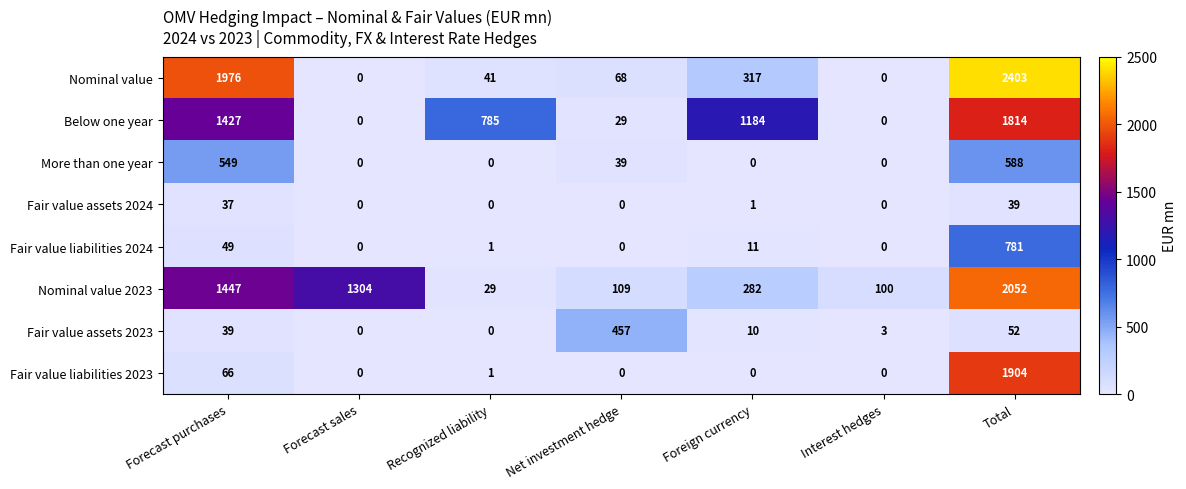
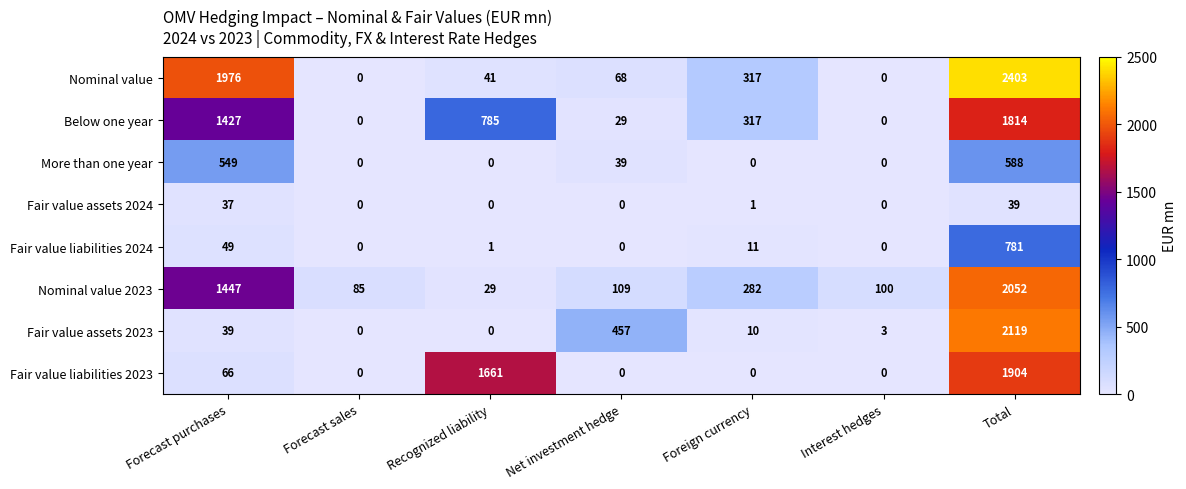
Below one year, Foreign currency: 1184 -> 317
Nominal value 2023, Forecast sales: 1304 -> 85
Fair value assets 2023, Total: 52 -> 2119
Fair value liabilities 2023, Recognized liability: 1 -> 1661
